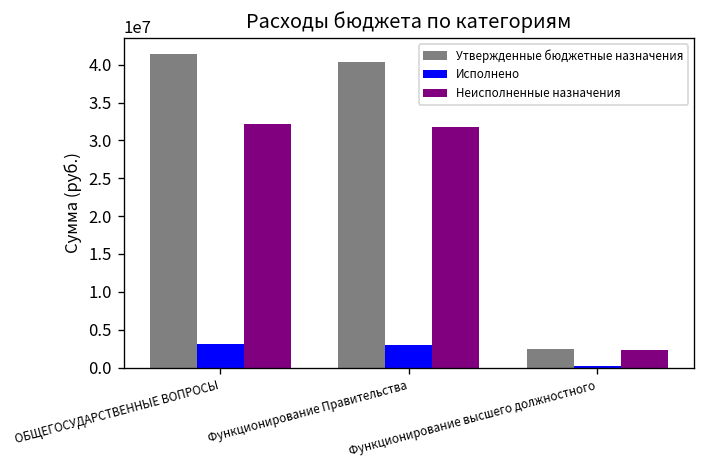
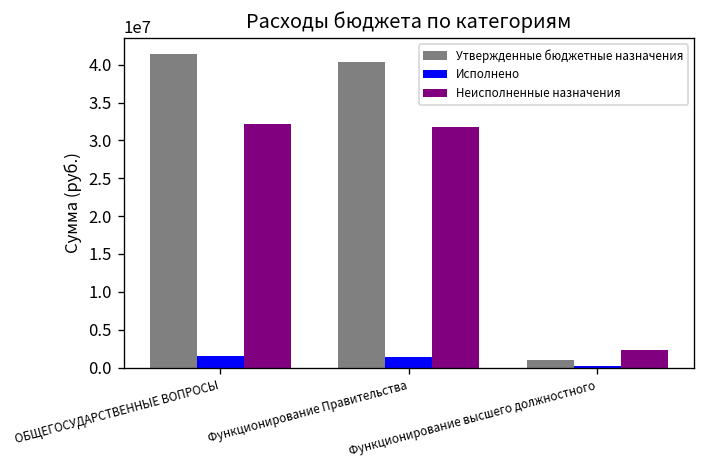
Исполнено, ОБЩЕГОСУДАРСТВЕННЫЕ ВОПРОСЫ: 3000000 -> 2000000
Исполнено, Функционирование Правительства: 3000000 -> 1000000
Утвержденные бюджетные назначения, Функционирование высшего должностного: 2000000 -> 1000000
